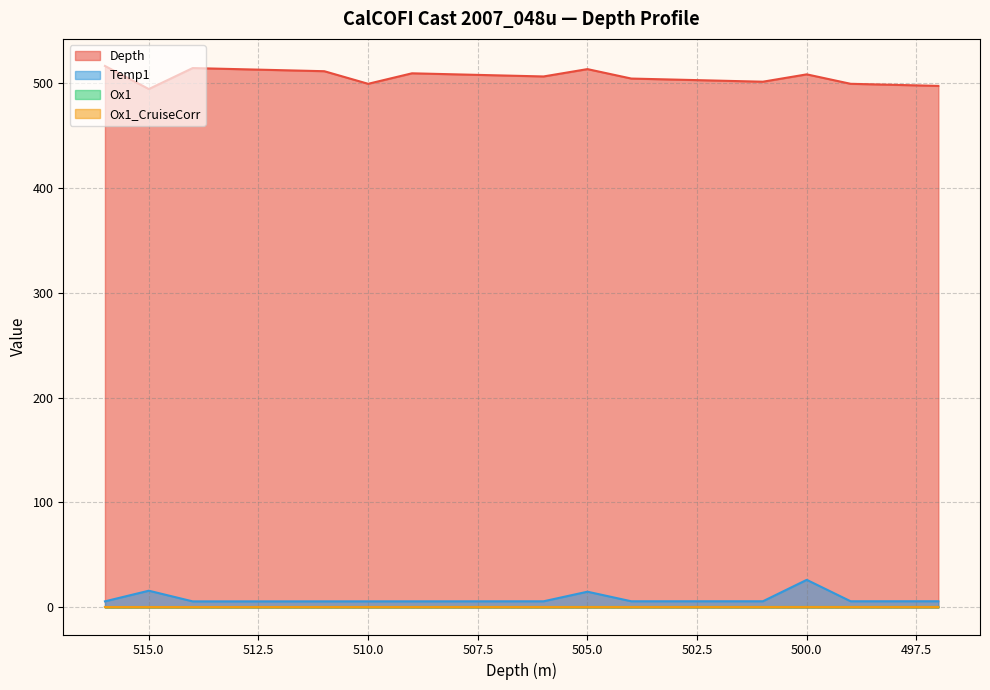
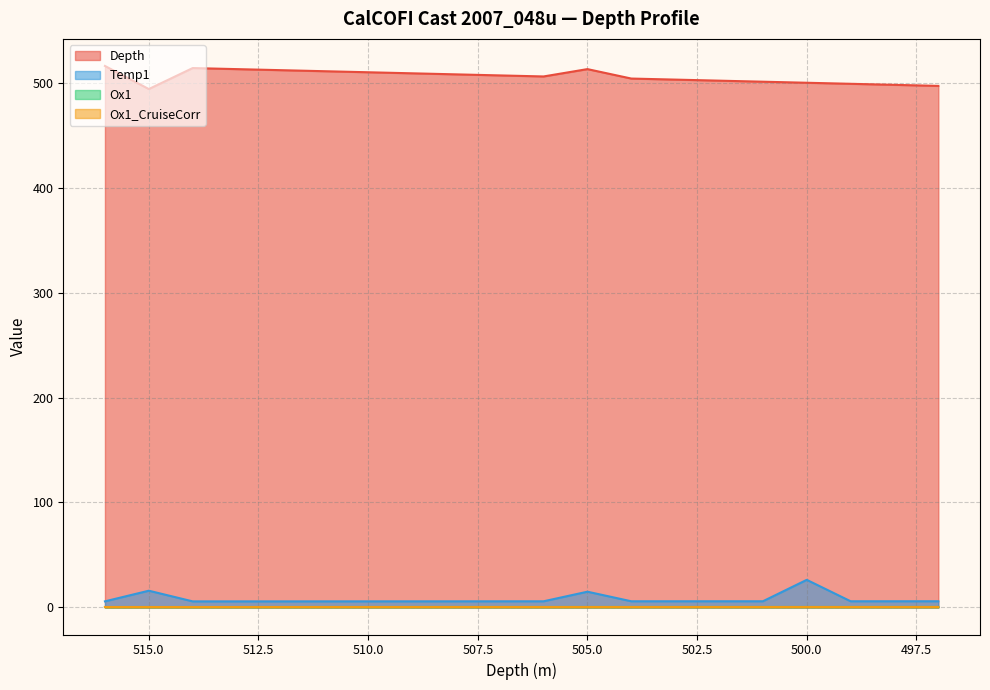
Depth, 510.0: 499 -> 510
Depth, 500.0: 508 -> 500
